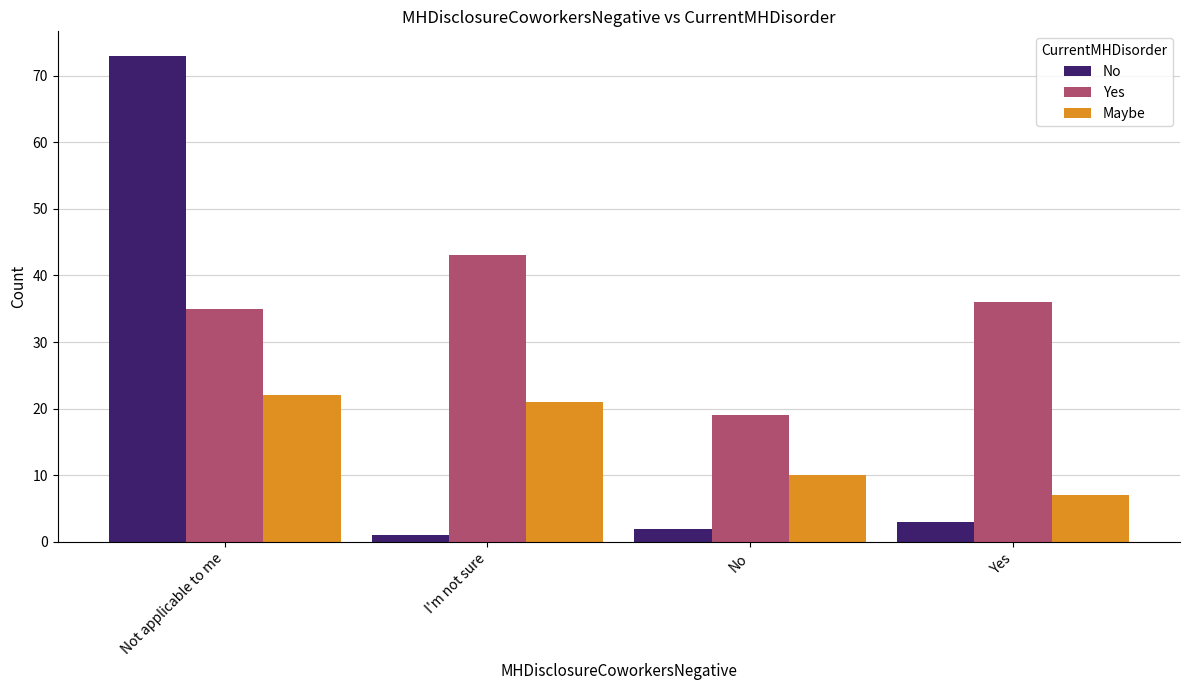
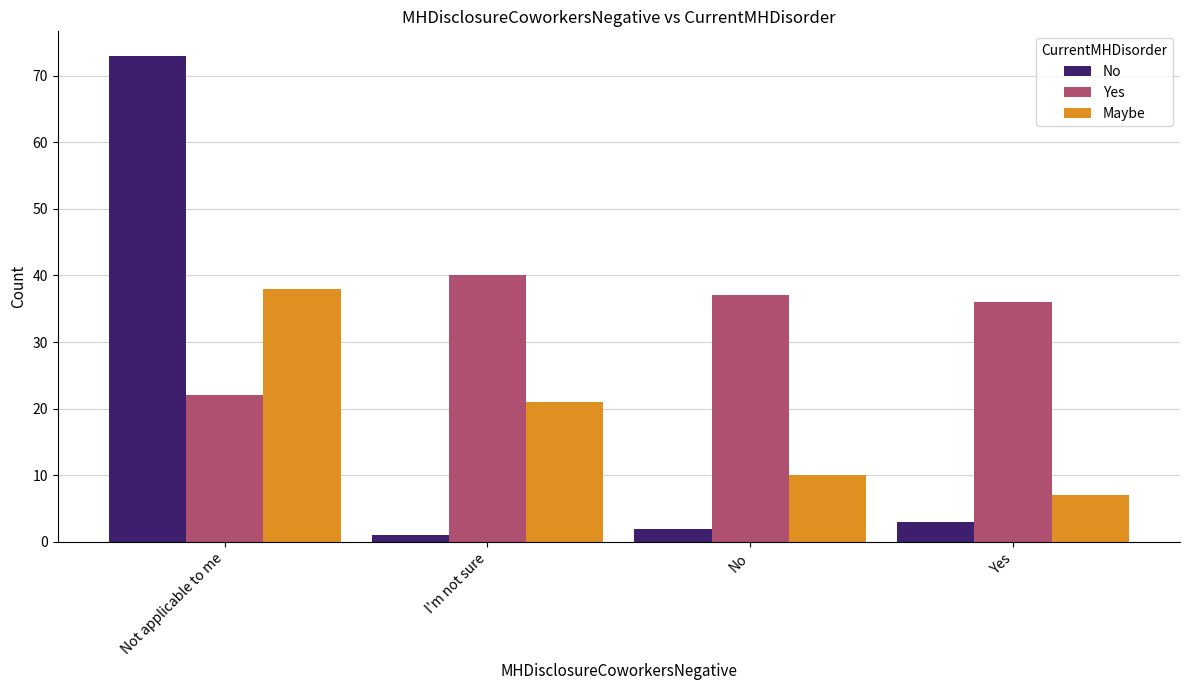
Yes, Not applicable to me: 35 -> 22
Maybe, Not applicable to me: 22 -> 38
Yes, I'm not sure: 43 -> 40
Yes, No: 19 -> 37
